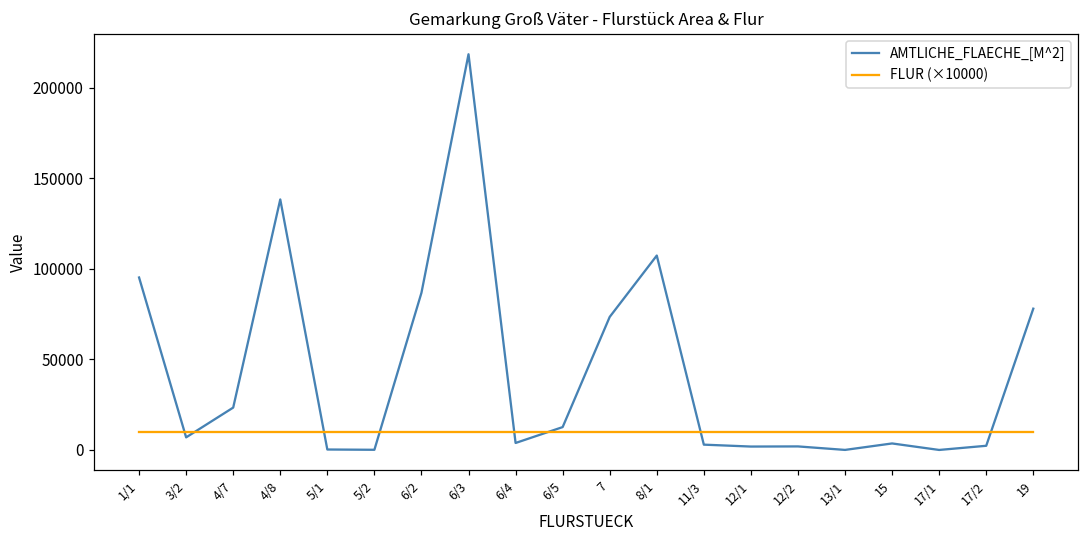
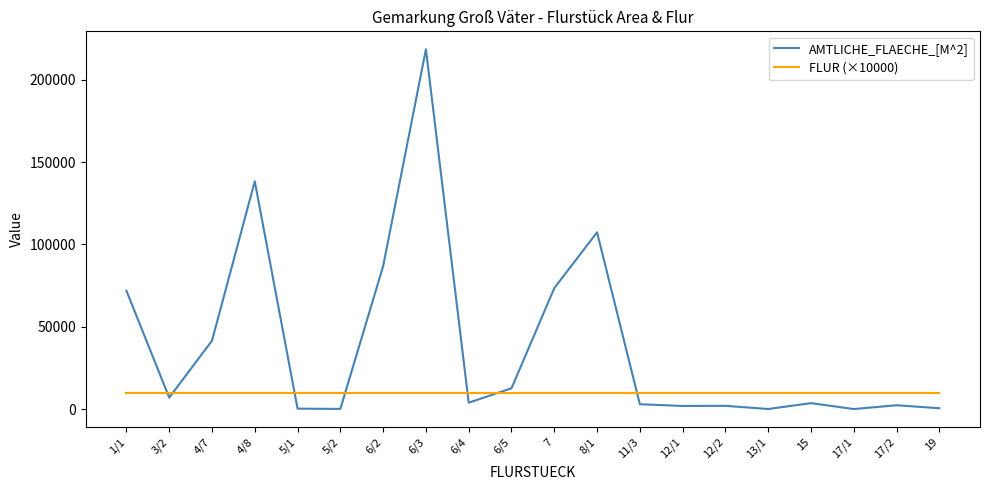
AMTLICHE_FLAECHE_[M^2], 1/1: 95000 -> 72000
AMTLICHE_FLAECHE_[M^2], 4/7: 23000 -> 42000
AMTLICHE_FLAECHE_[M^2], 19: 78000 -> 1000
